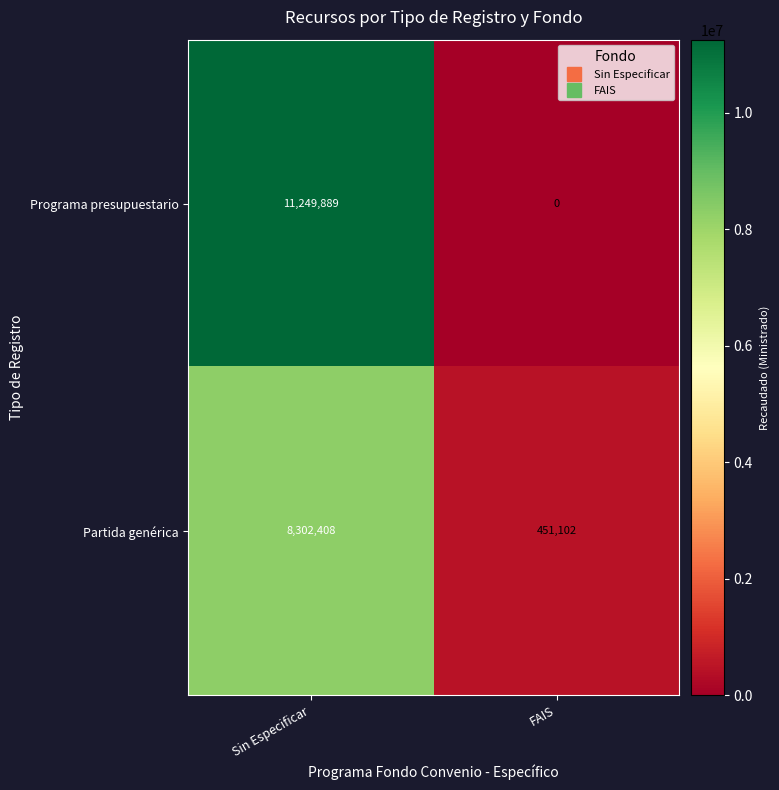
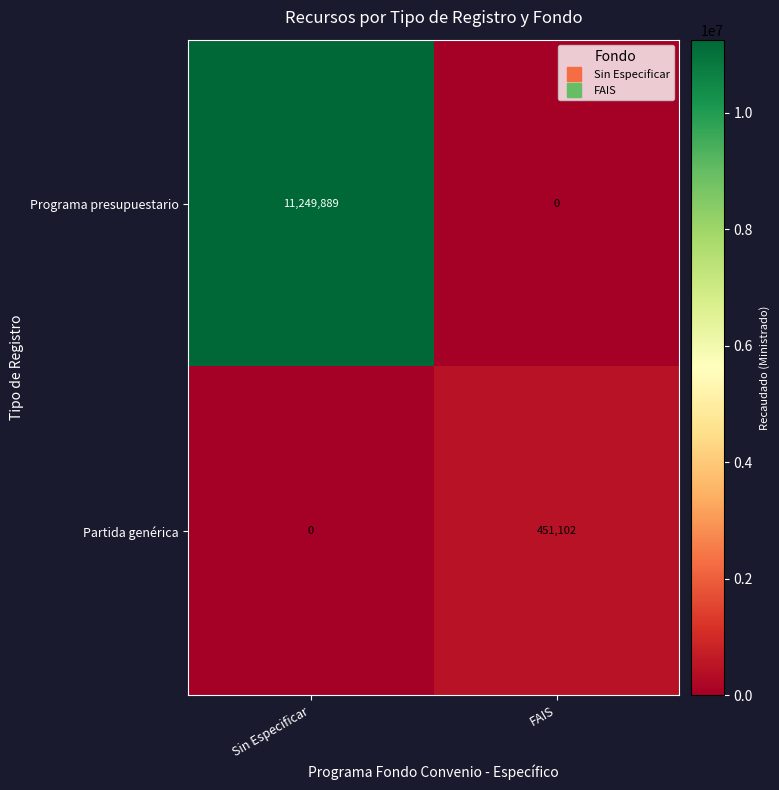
Partida genérica, Sin Especificar: 8,302,408 -> 0
